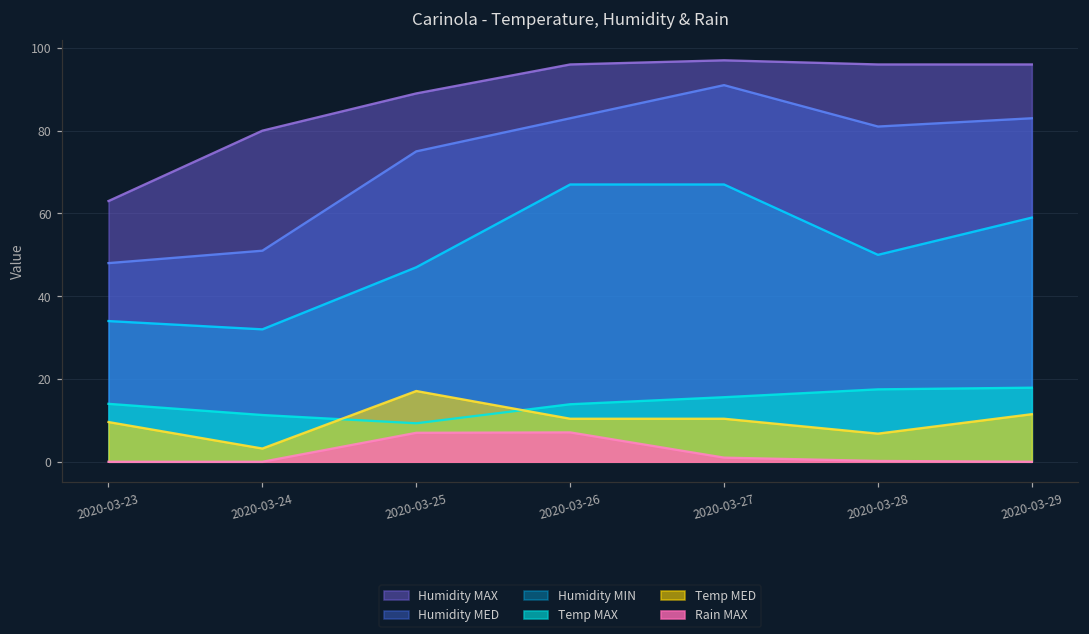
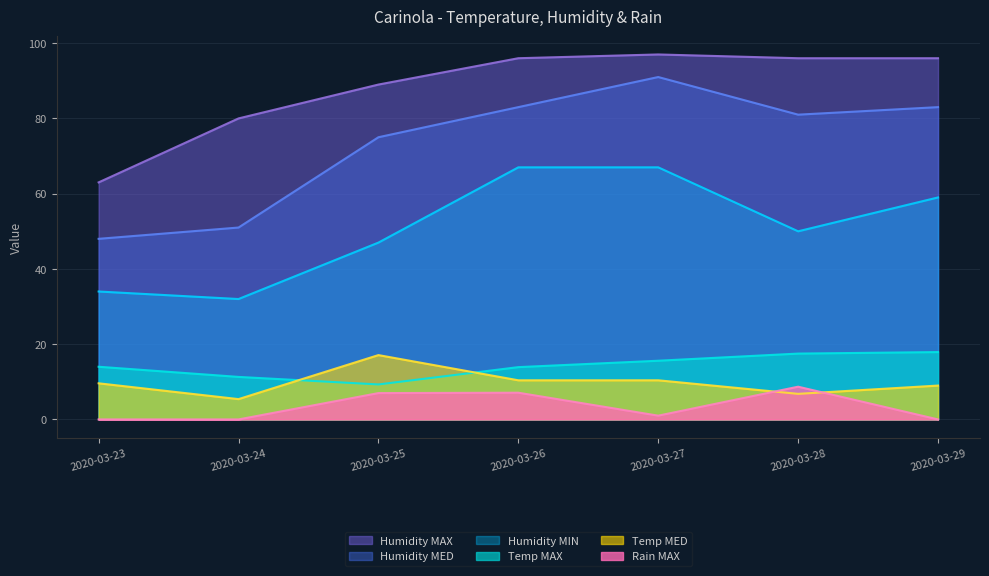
Temp MED, 2020-03-24: 3 -> 5
Rain MAX, 2020-03-28: 0 -> 9
Temp MED, 2020-03-29: 12 -> 9
